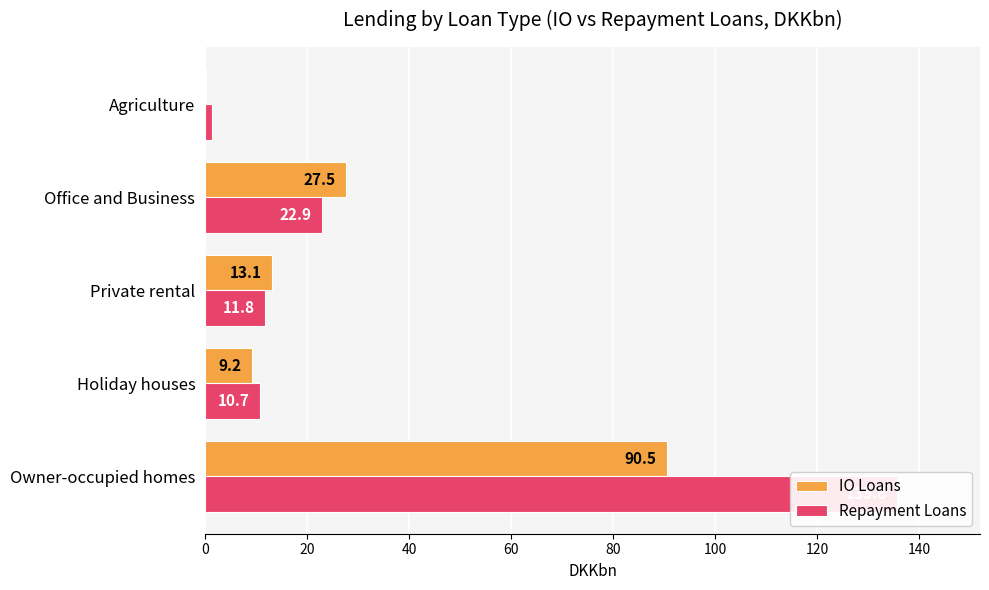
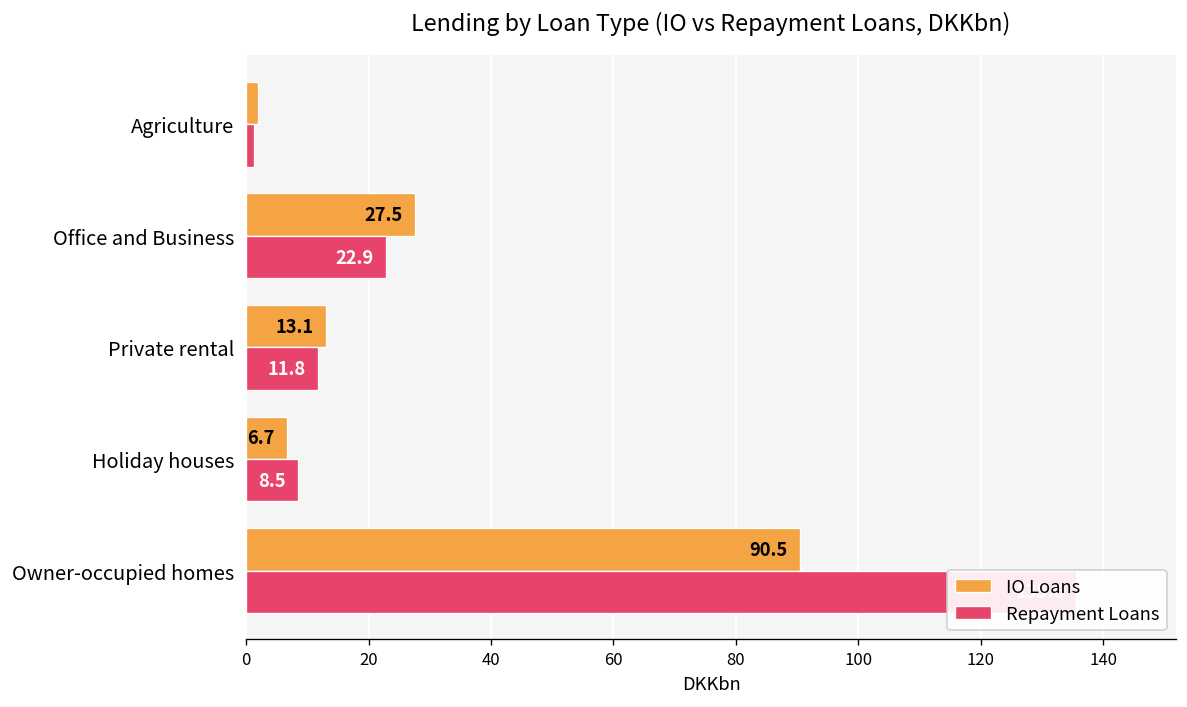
IO Loans, Agriculture: 0 -> 2
IO Loans, Holiday houses: 9.2 -> 6.7
Repayment Loans, Holiday houses: 10.7 -> 8.5
